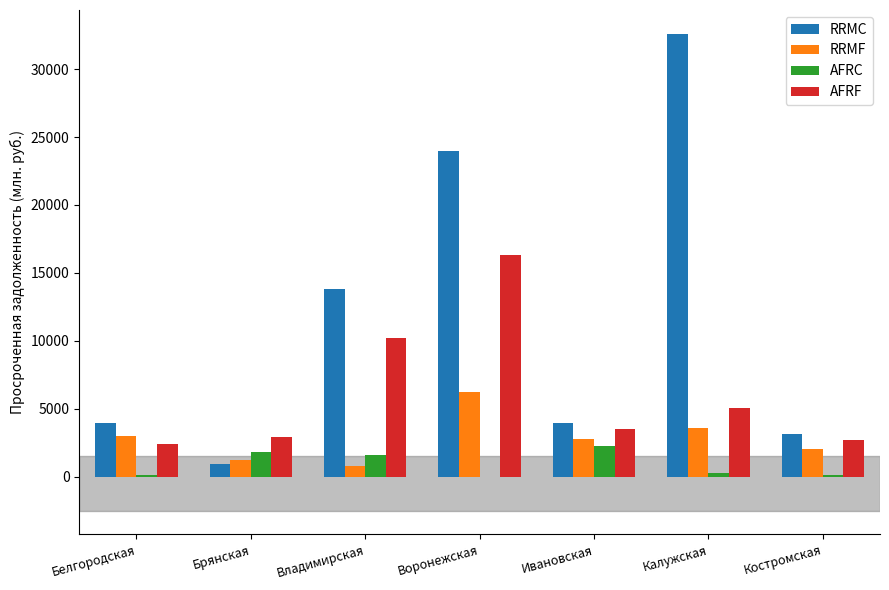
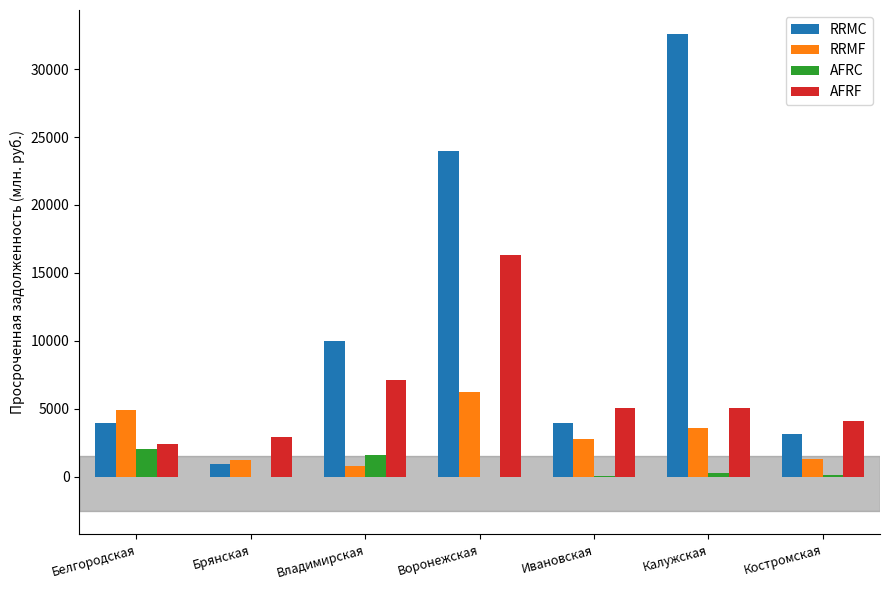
RRMF, Белгородская: 3000 -> 4900
AFRC, Белгородская: 100 -> 2000
AFRC, Брянская: 1800 -> 0
RRMC, Владимирская: 13800 -> 10000
AFRF, Владимирская: 10200 -> 7100
AFRC, Ивановская: 2300 -> 100
AFRF, Ивановская: 3500 -> 5100
RRMF, Костромская: 2000 -> 1300
AFRF, Костромская: 2700 -> 4100
